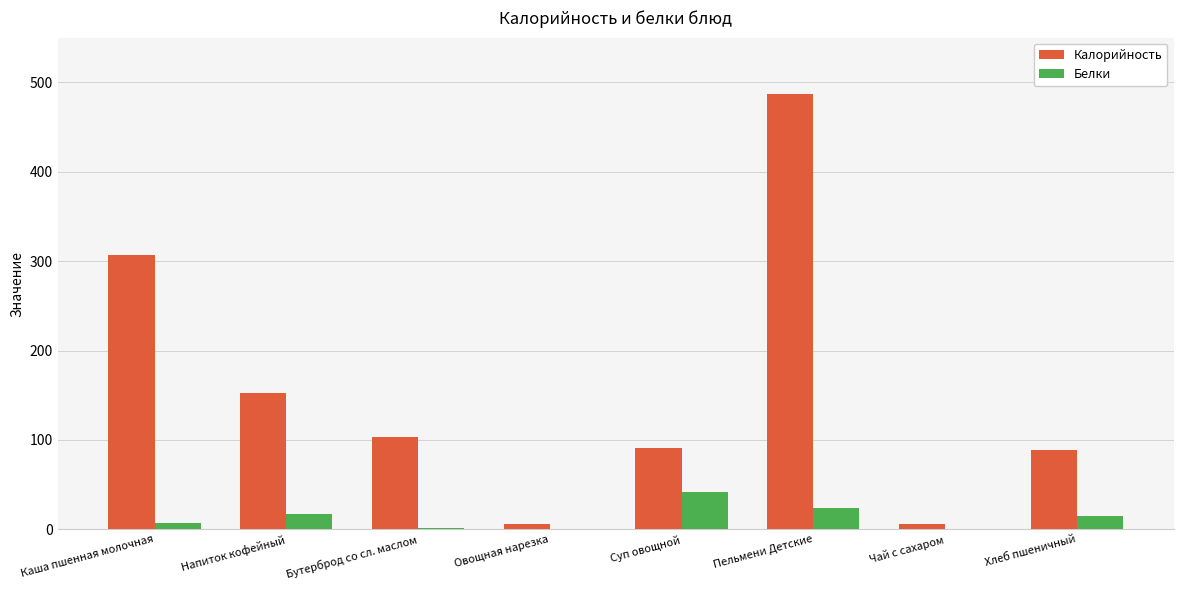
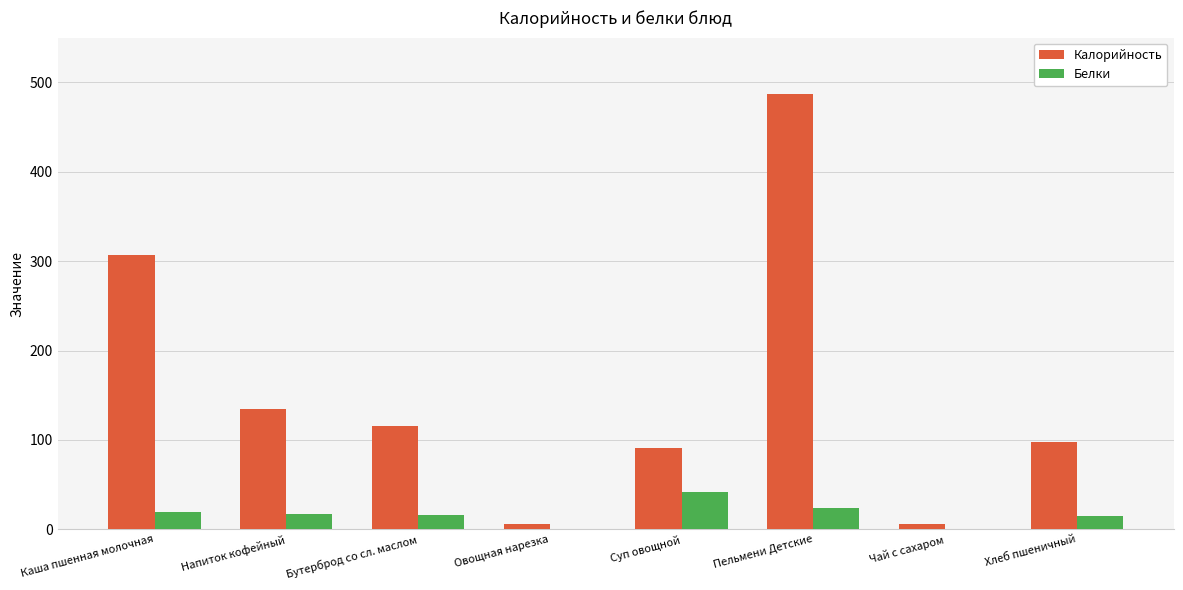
Белки, Каша пшенная молочная: 10 -> 20
Калорийность, Напиток кофейный: 150 -> 140
Калорийность, Бутерброд со сл. маслом: 100 -> 120
Белки, Бутерброд со сл. маслом: 0 -> 20
Калорийность, Хлеб пшеничный: 90 -> 100
